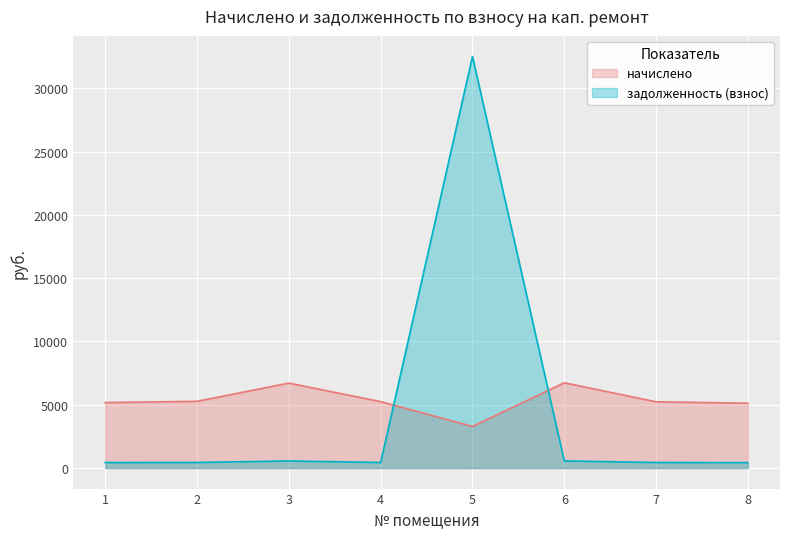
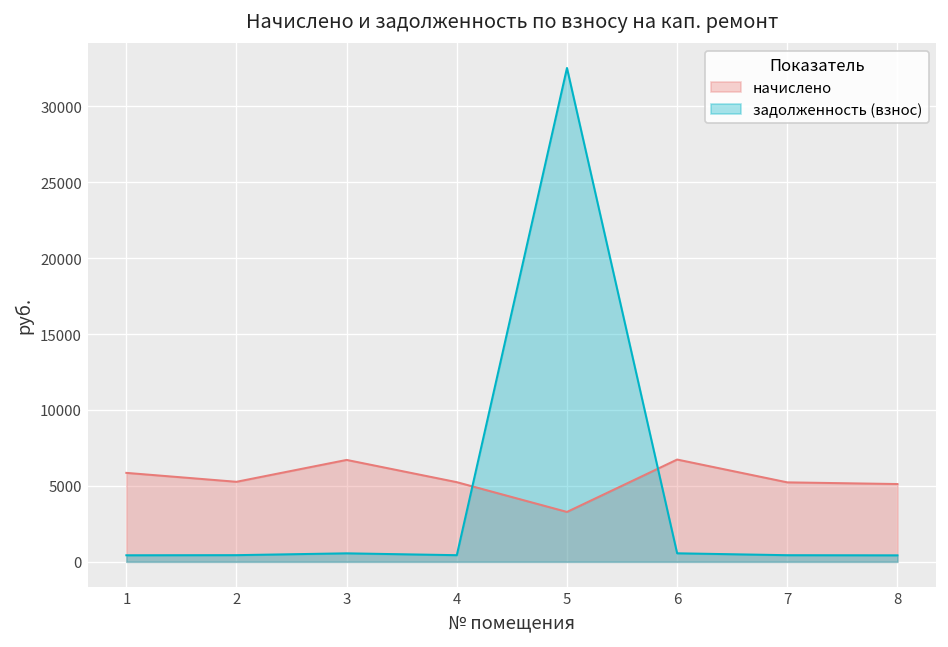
начислено, 1: 5200 -> 5900
